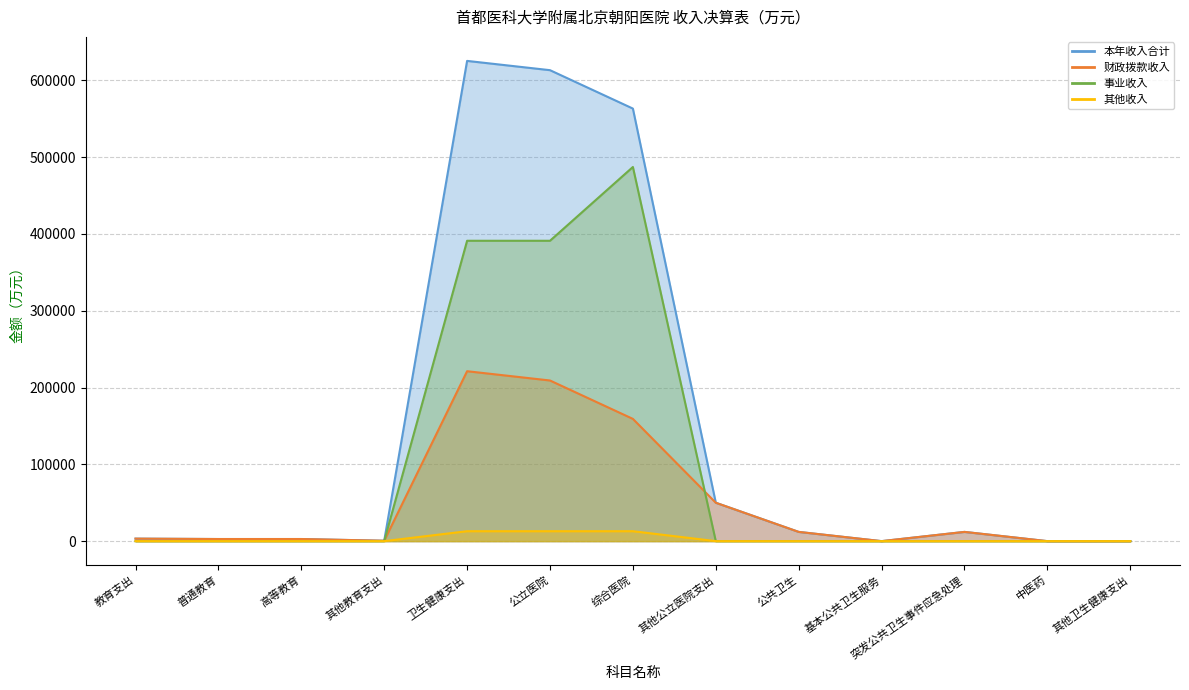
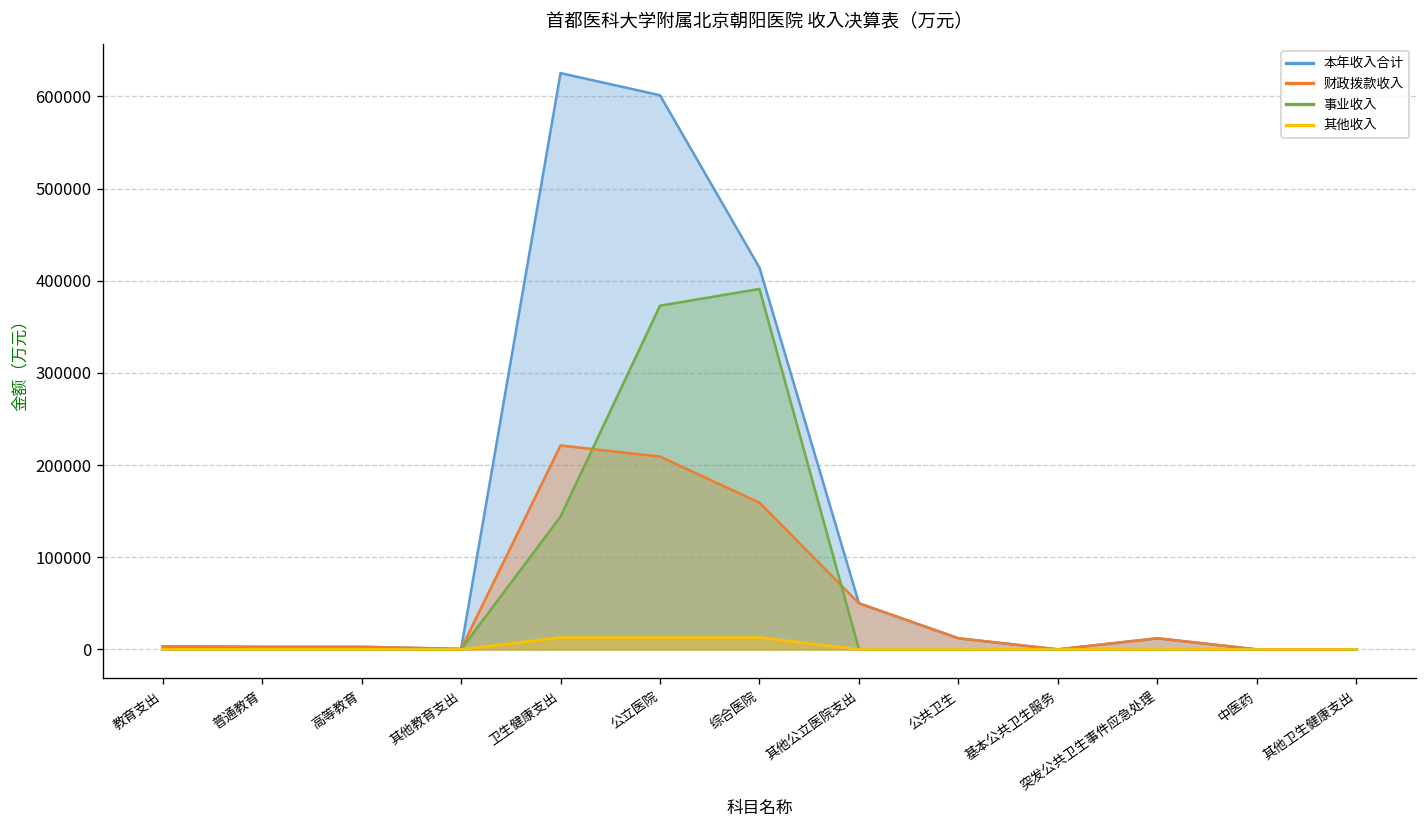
事业收入, 卫生健康支出: 390000 -> 140000
本年收入合计, 公立医院: 610000 -> 600000
事业收入, 公立医院: 390000 -> 370000
本年收入合计, 综合医院: 560000 -> 410000
事业收入, 综合医院: 490000 -> 390000
